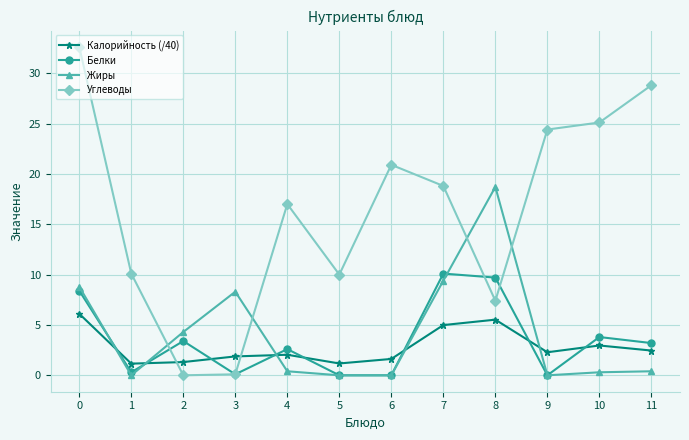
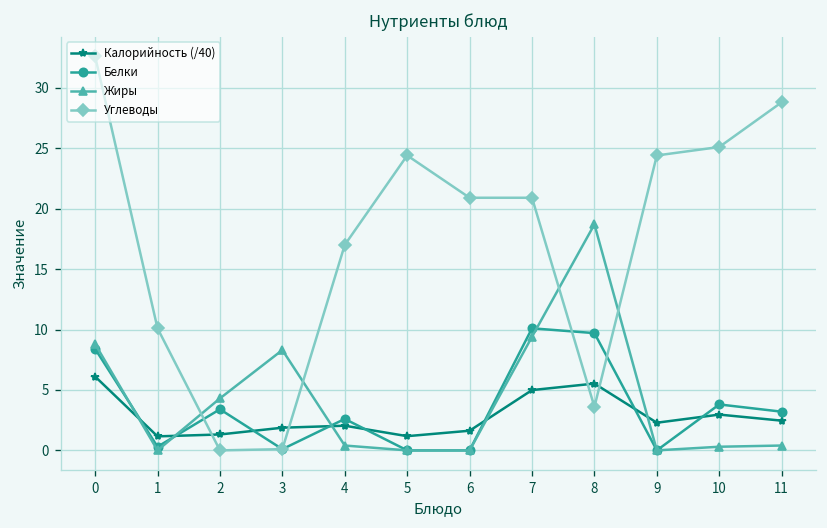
Углеводы, 5: 10.0 -> 24.4
Углеводы, 7: 18.8 -> 20.9
Углеводы, 8: 7.4 -> 3.6
